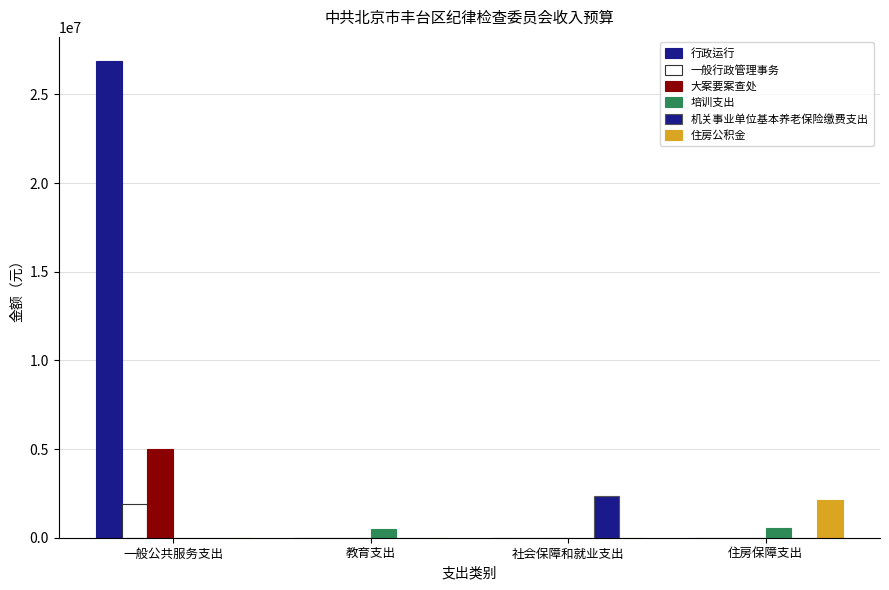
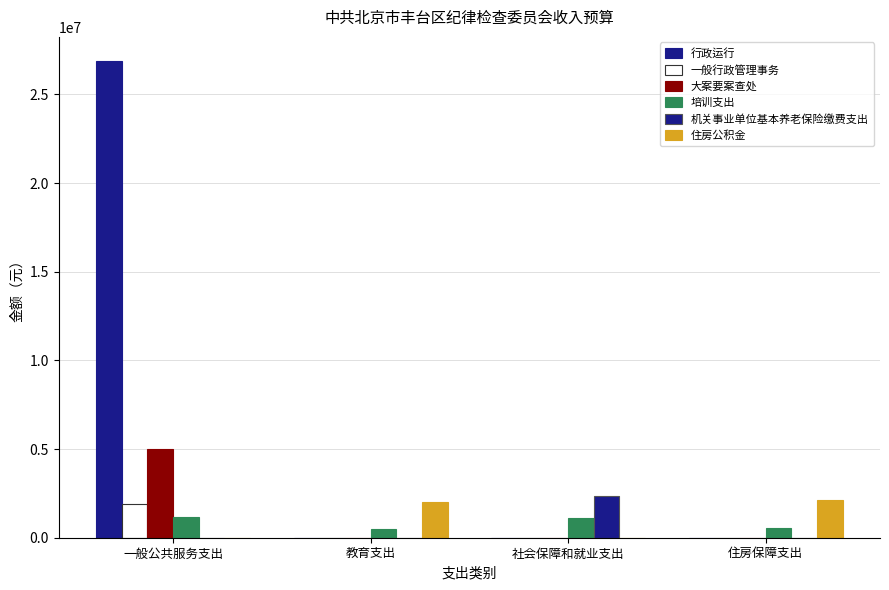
培训支出, 一般公共服务支出: 0 -> 1200000
住房公积金, 教育支出: 0 -> 2000000
培训支出, 社会保障和就业支出: 0 -> 1100000
